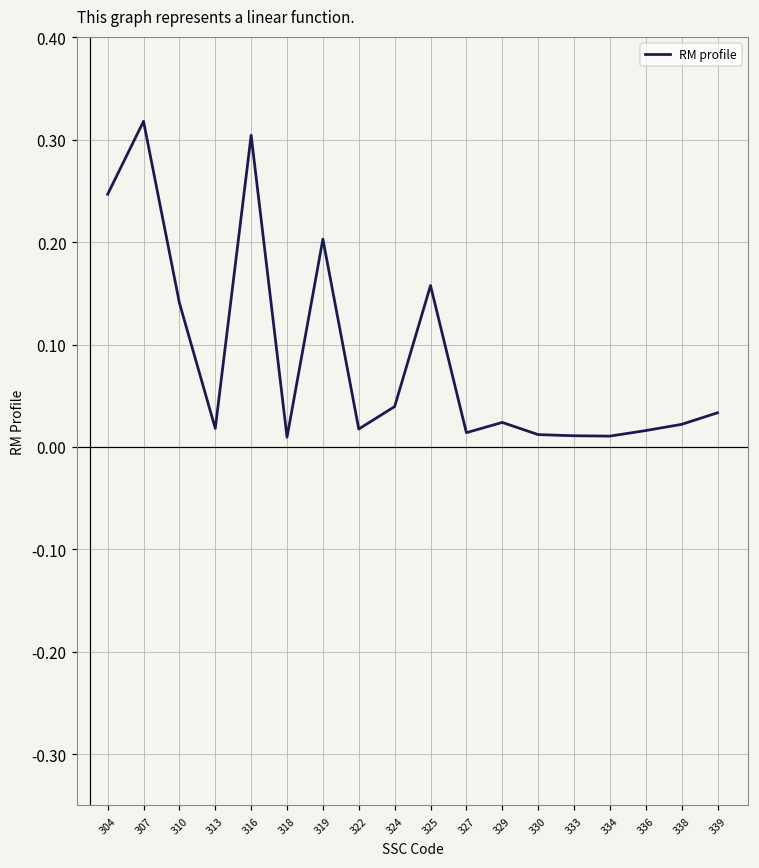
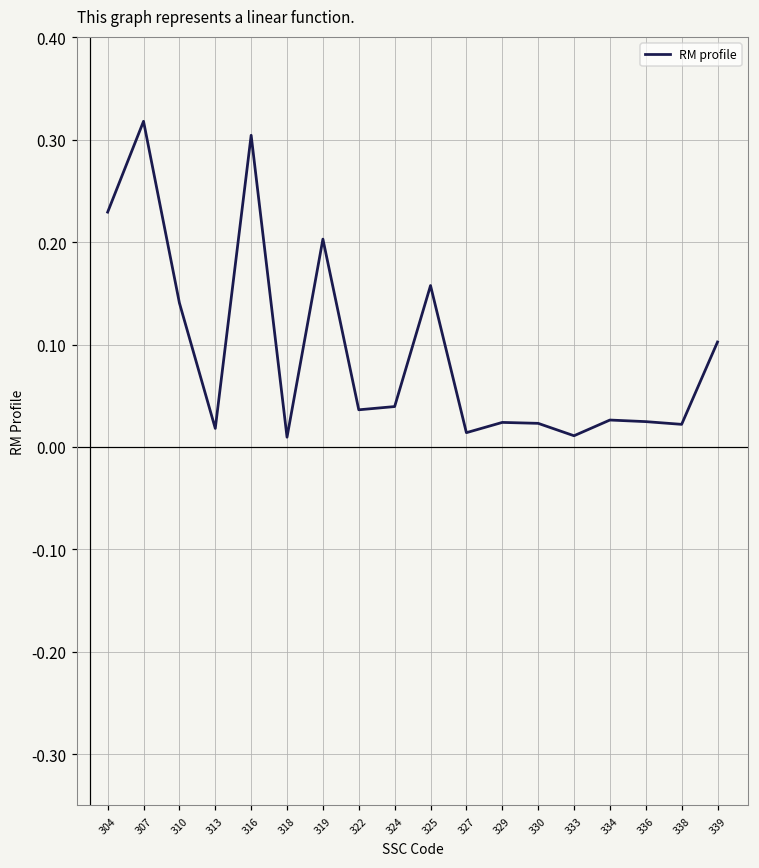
304: 0.25 -> 0.23
322: 0.02 -> 0.04
330: 0.01 -> 0.02
334: 0.01 -> 0.03
336: 0.016 -> 0.025
339: 0.03 -> 0.10
